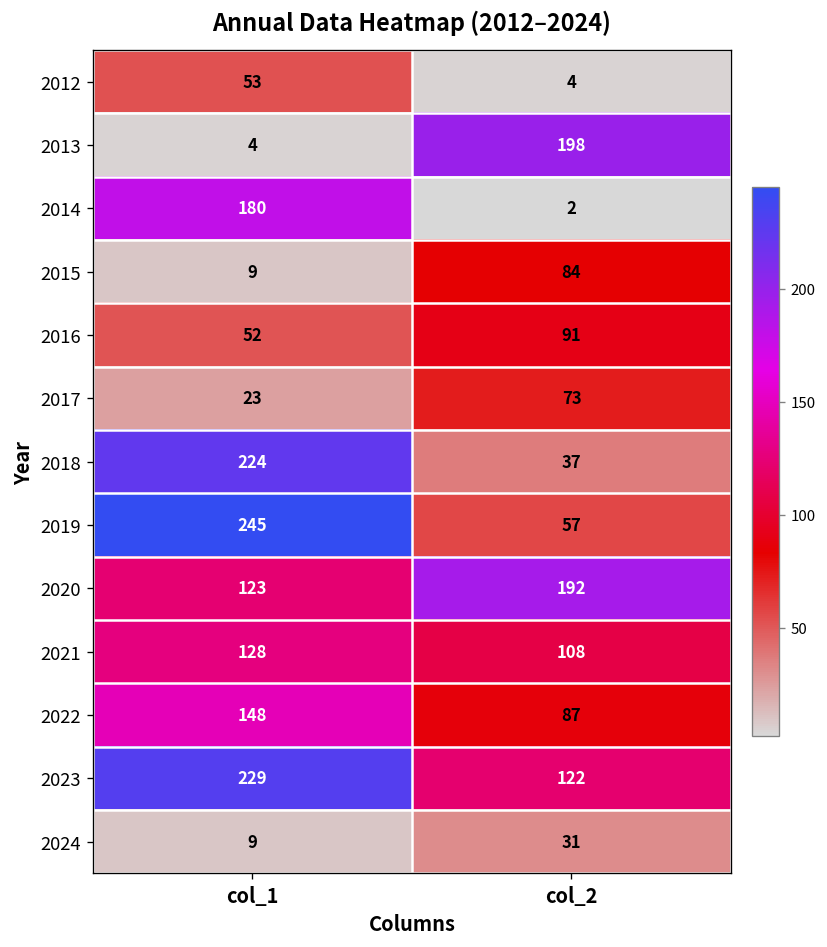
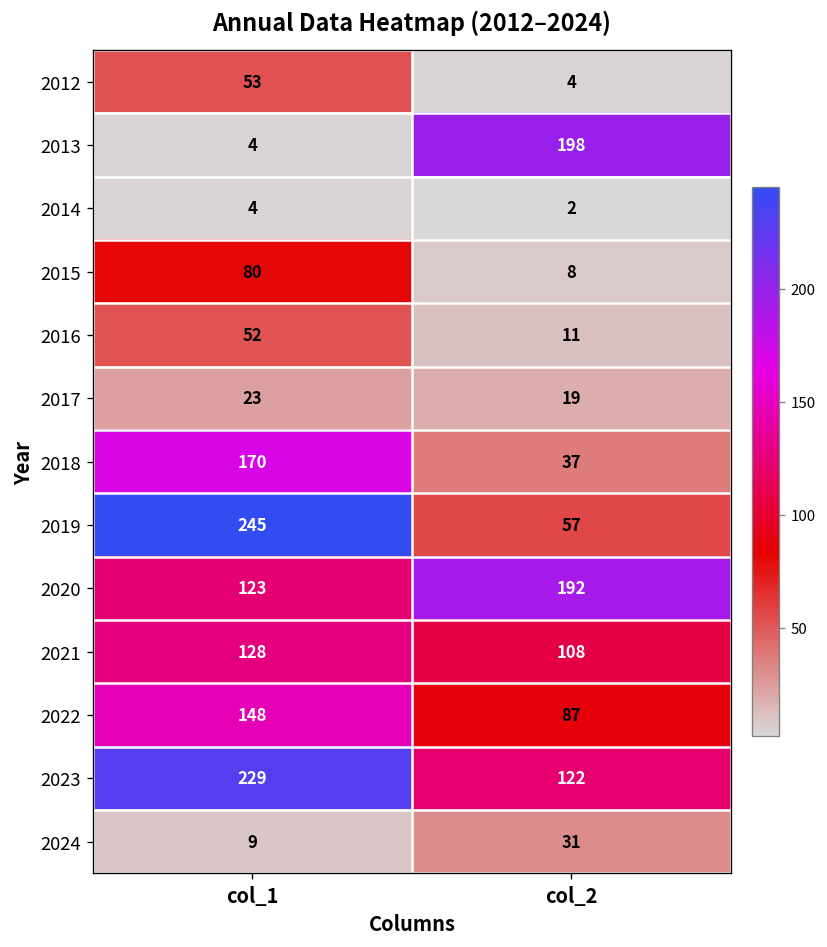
2014, col_1: 180 -> 4
2015, col_1: 9 -> 80
2015, col_2: 84 -> 8
2016, col_2: 91 -> 11
2017, col_2: 73 -> 19
2018, col_1: 224 -> 170
